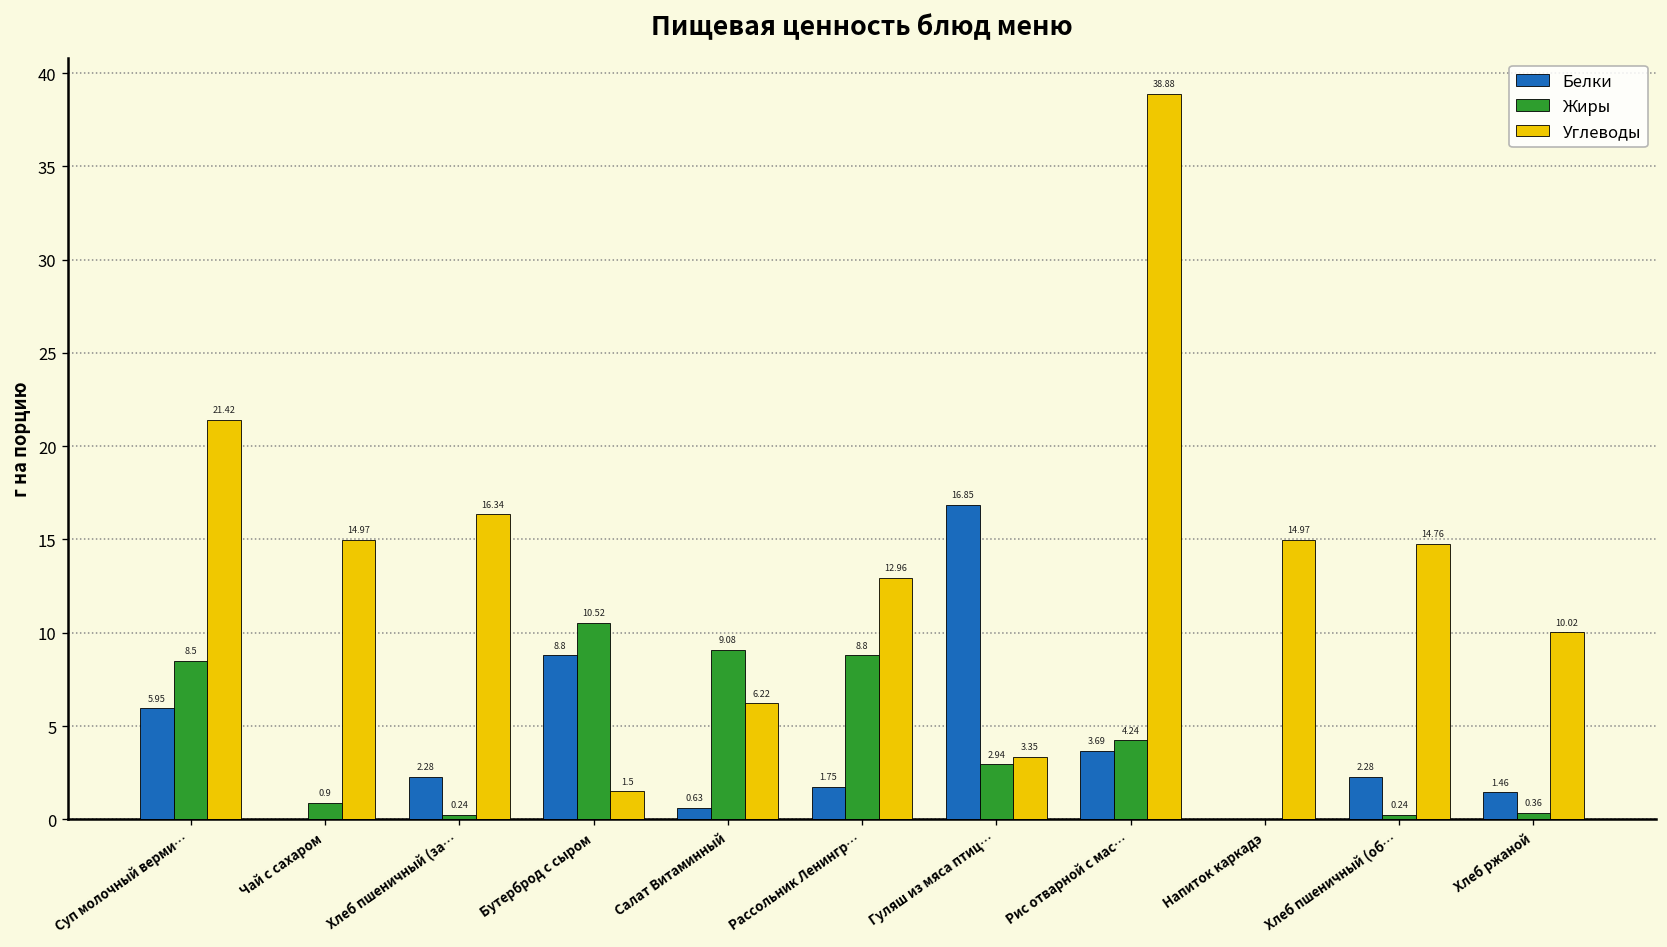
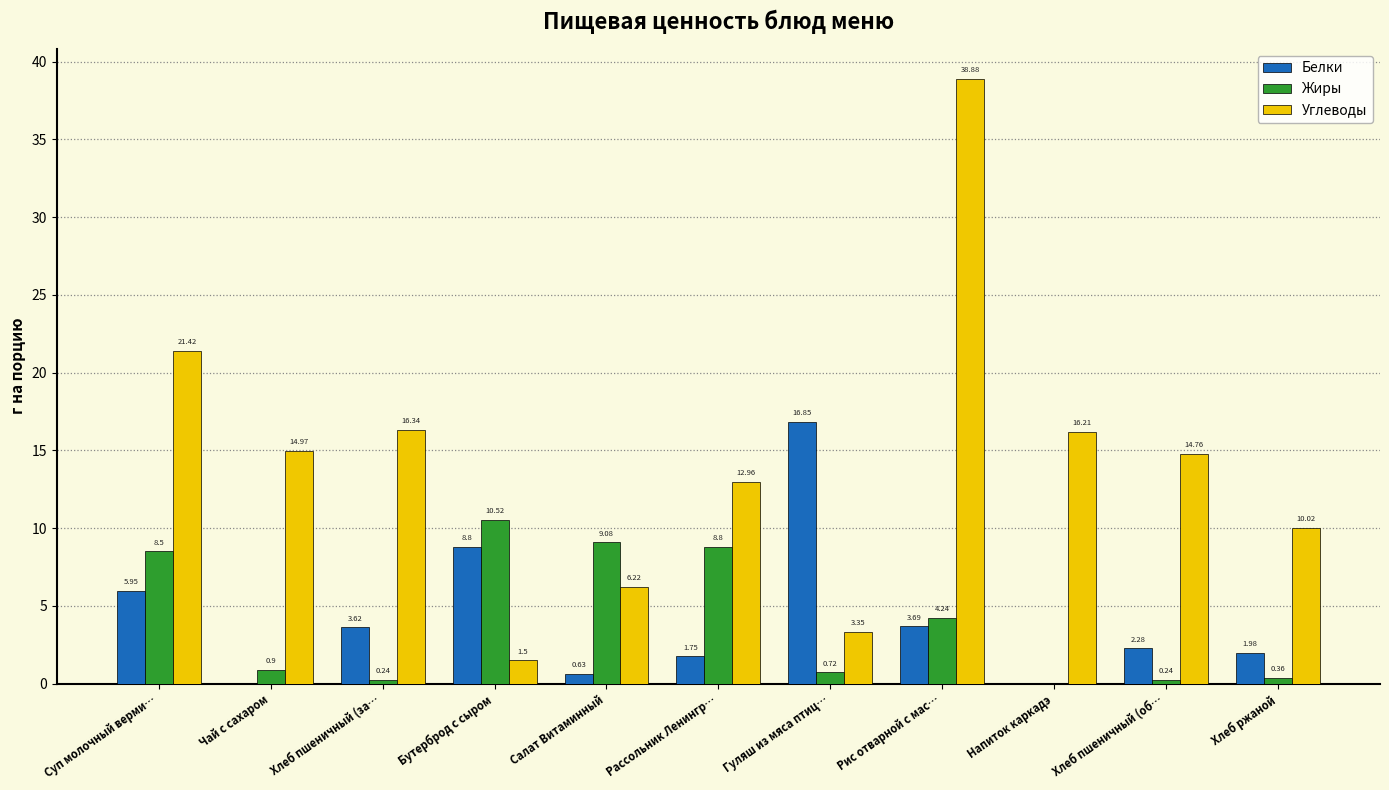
Белки, Хлеб пшеничный (за…: 2.28 -> 3.62
Жиры, Гуляш из мяса птиц…: 2.94 -> 0.72
Углеводы, Напиток каркадэ: 14.97 -> 16.21
Белки, Хлеб ржаной: 1.46 -> 1.98
